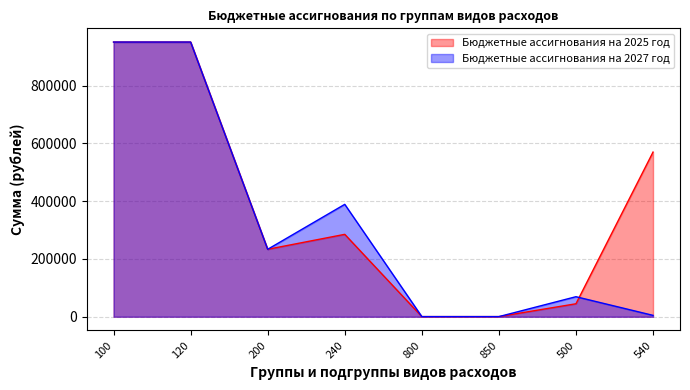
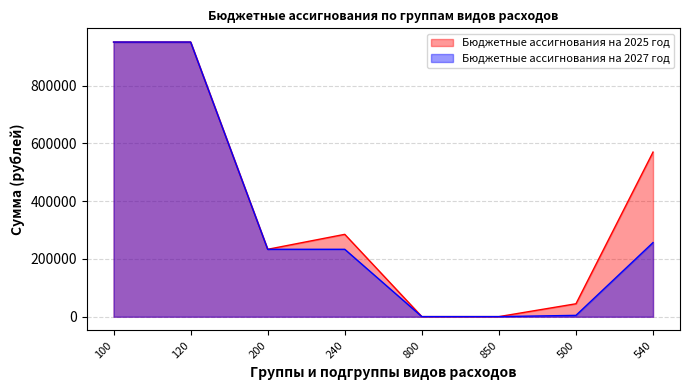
Бюджетные ассигнования на 2027 год, 240: 390000 -> 230000
Бюджетные ассигнования на 2027 год, 500: 70000 -> 0
Бюджетные ассигнования на 2027 год, 540: 0 -> 260000
